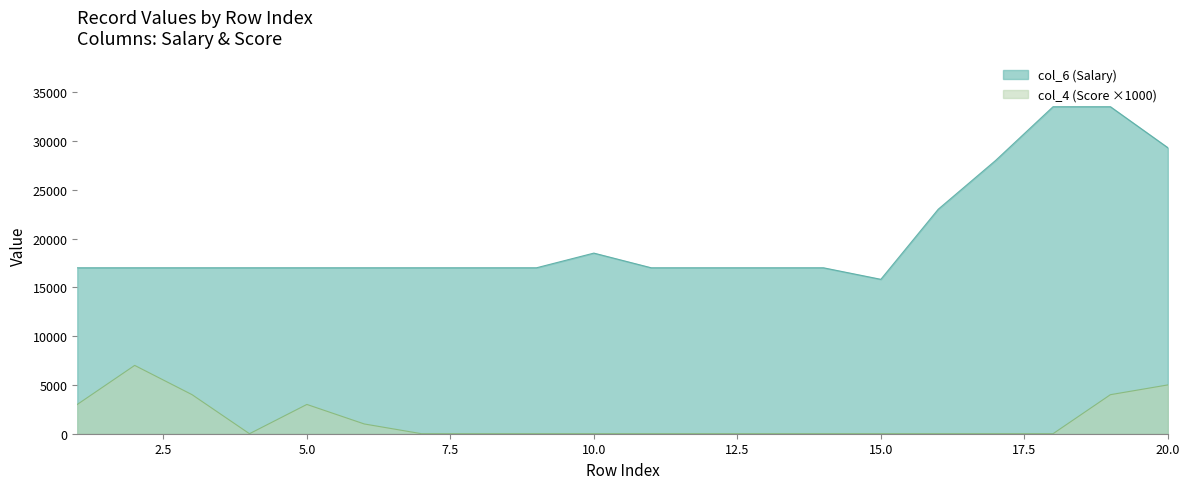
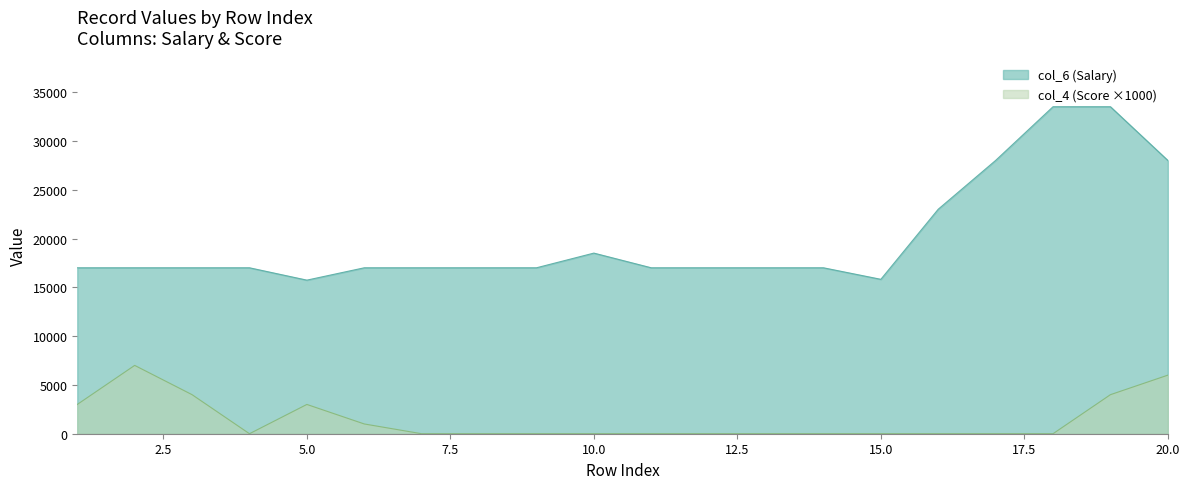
col_6 (Salary), 5.0: 17000 -> 16000
col_6 (Salary), 20.0: 29000 -> 28000
col_4 (Score ×1000), 20.0: 5000 -> 6000
